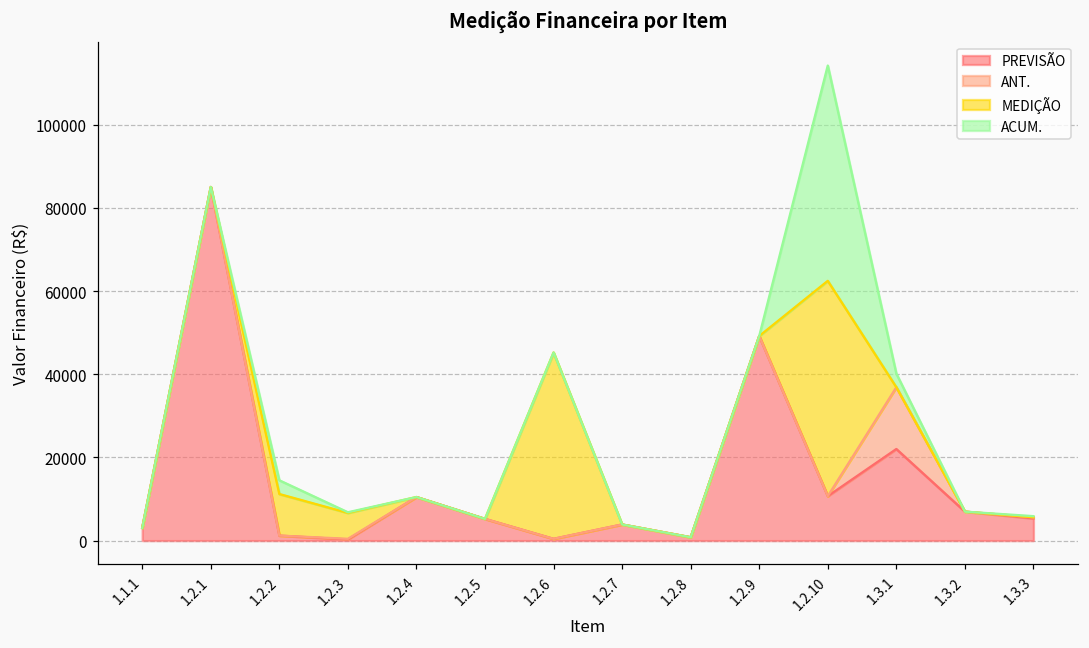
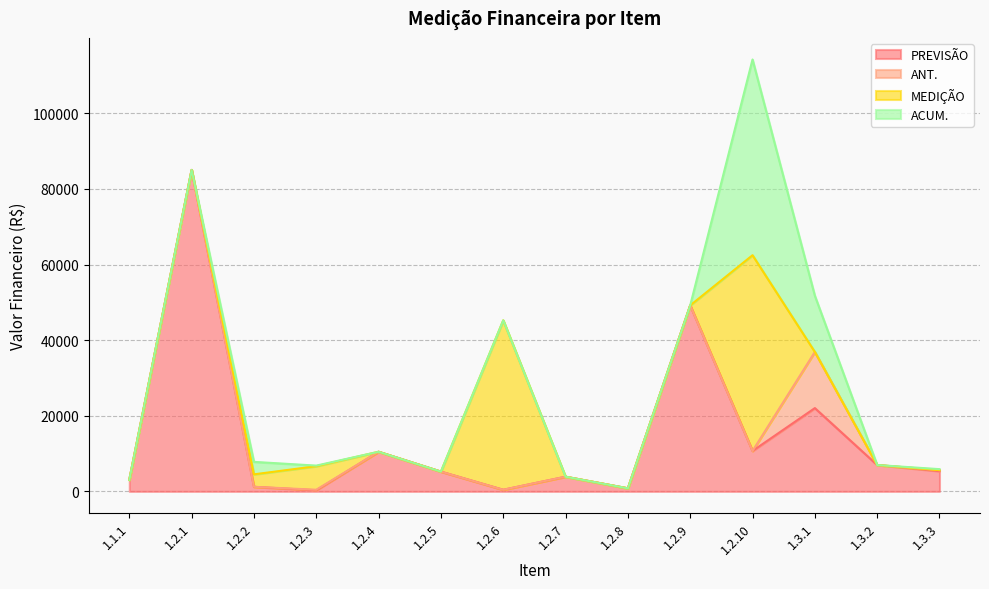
MEDIÇÃO, 1.2.2: 10000 -> 3000
ACUM., 1.3.1: 3000 -> 15000
